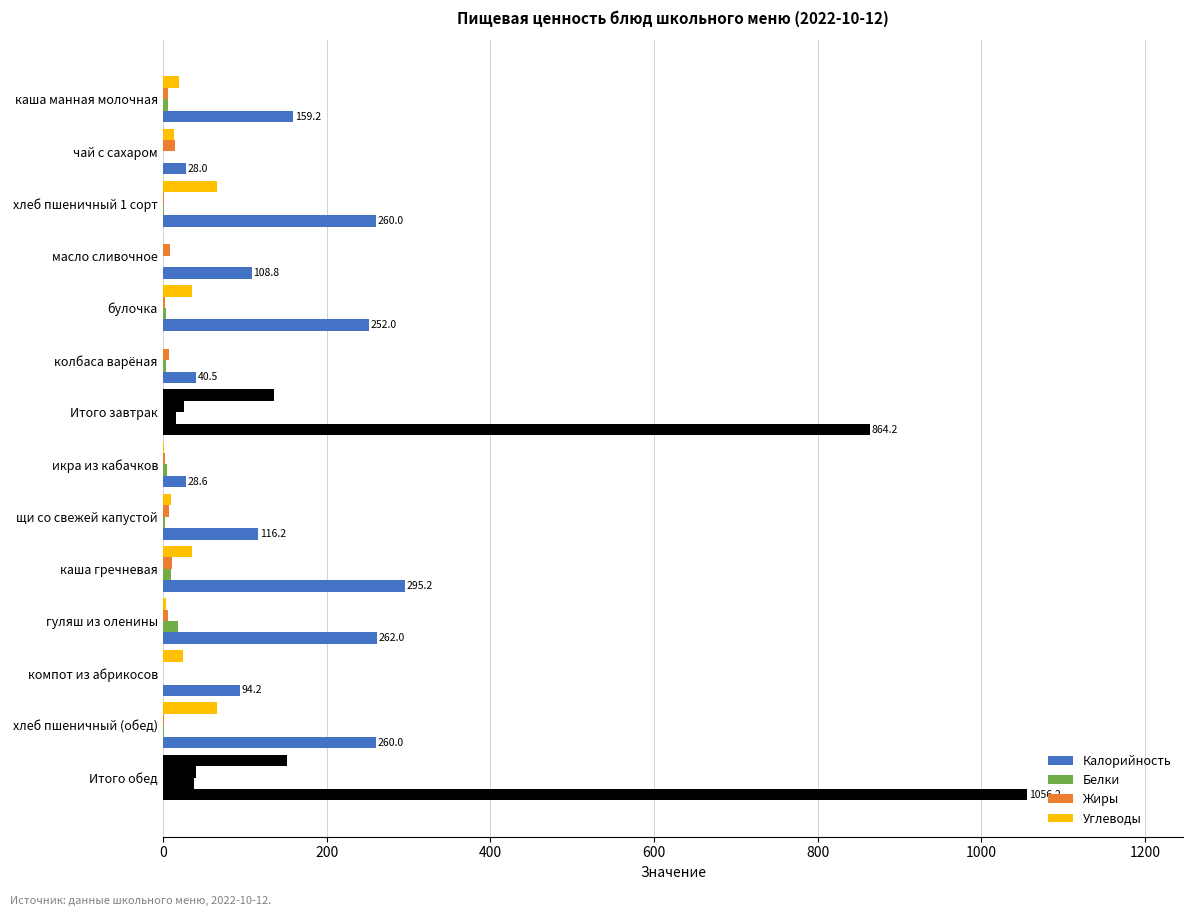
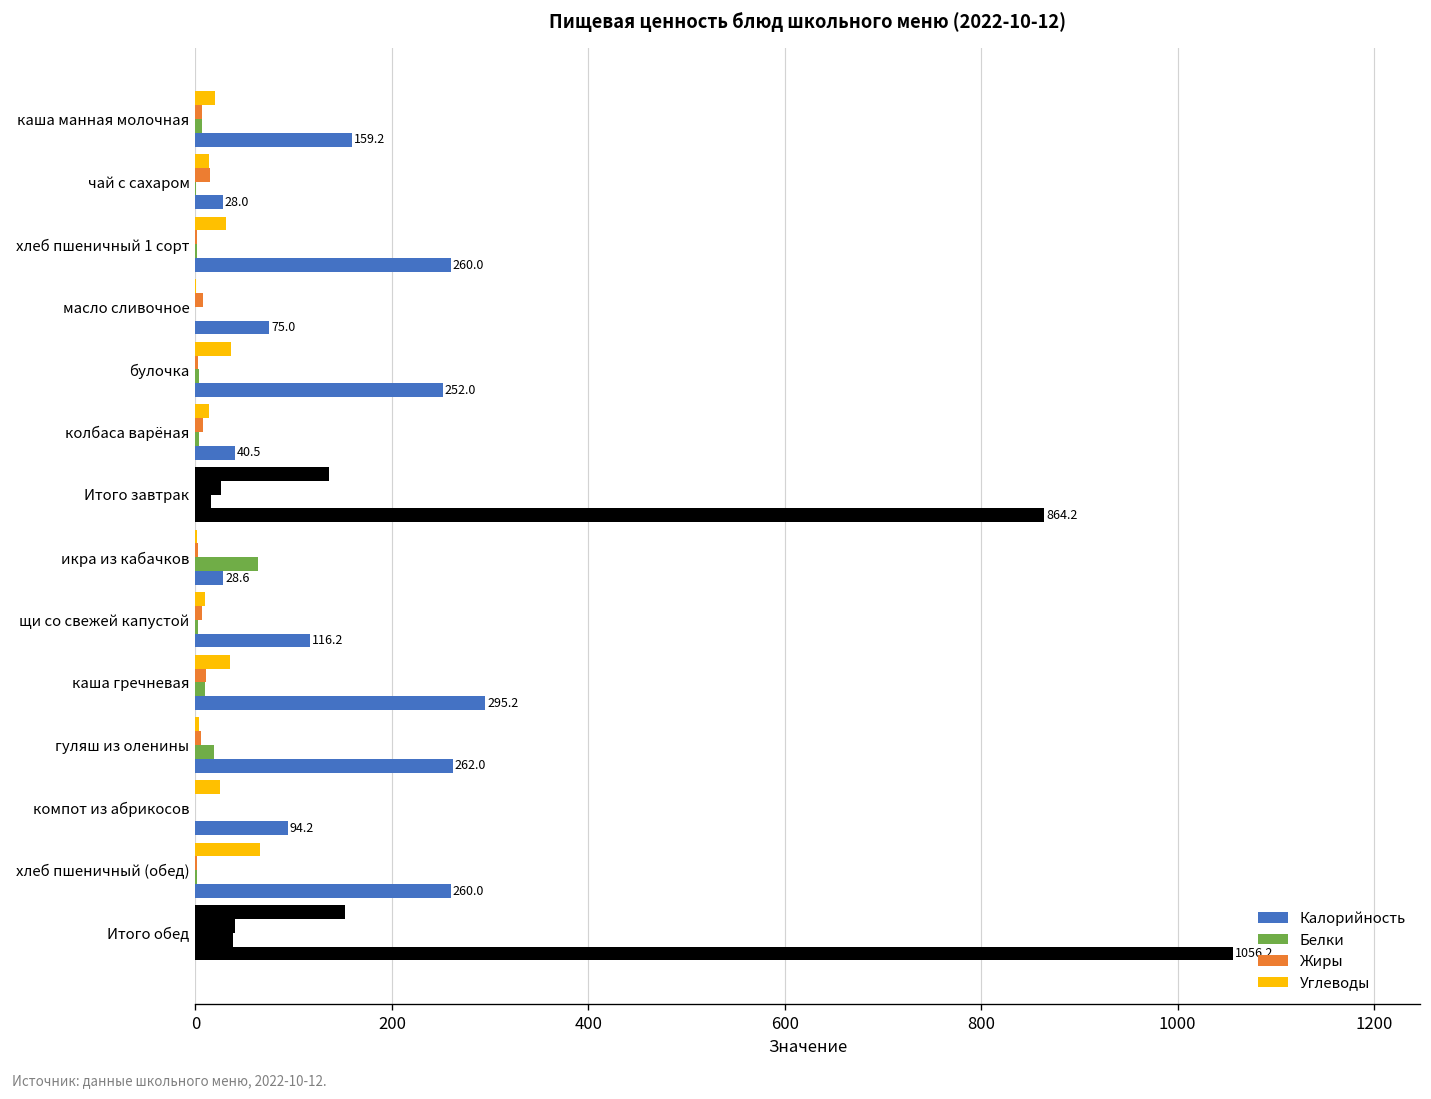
Углеводы, хлеб пшеничный 1 сорт: 70 -> 30
Калорийность, масло сливочное: 108.8 -> 75.0
Углеводы, колбаса варёная: 0 -> 10
Белки, икра из кабачков: 0 -> 60
